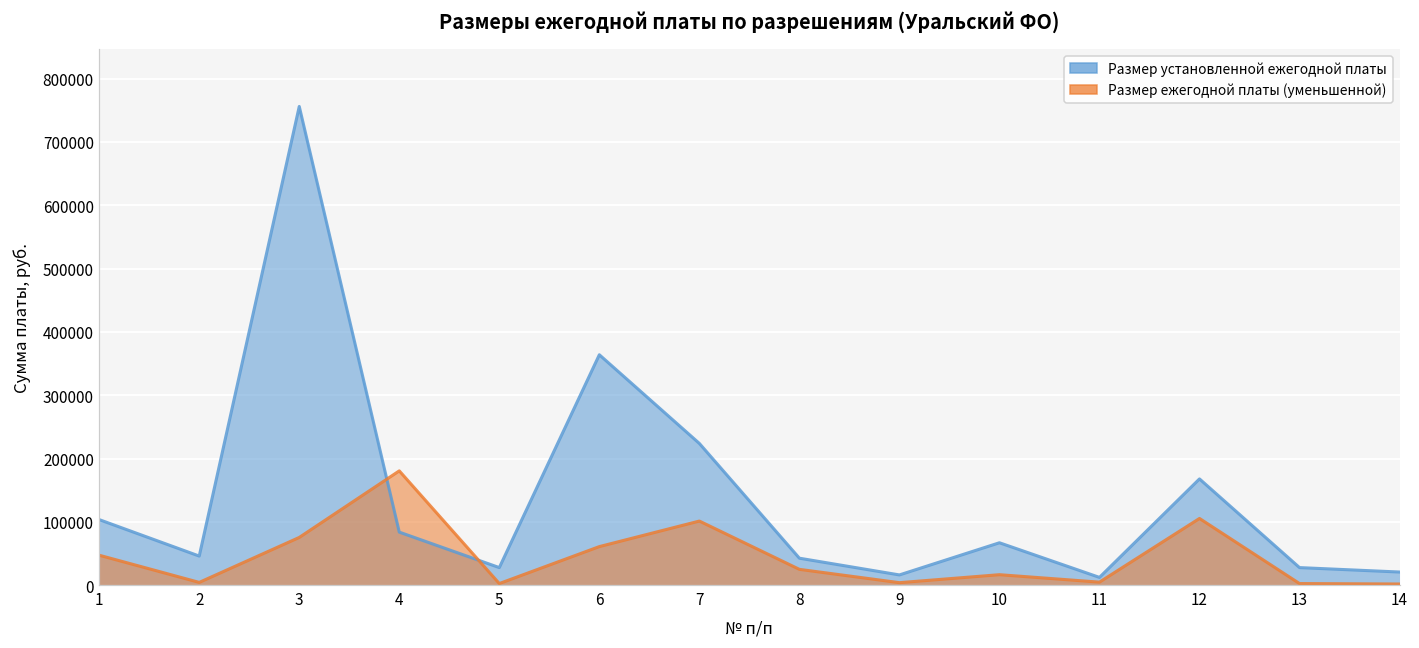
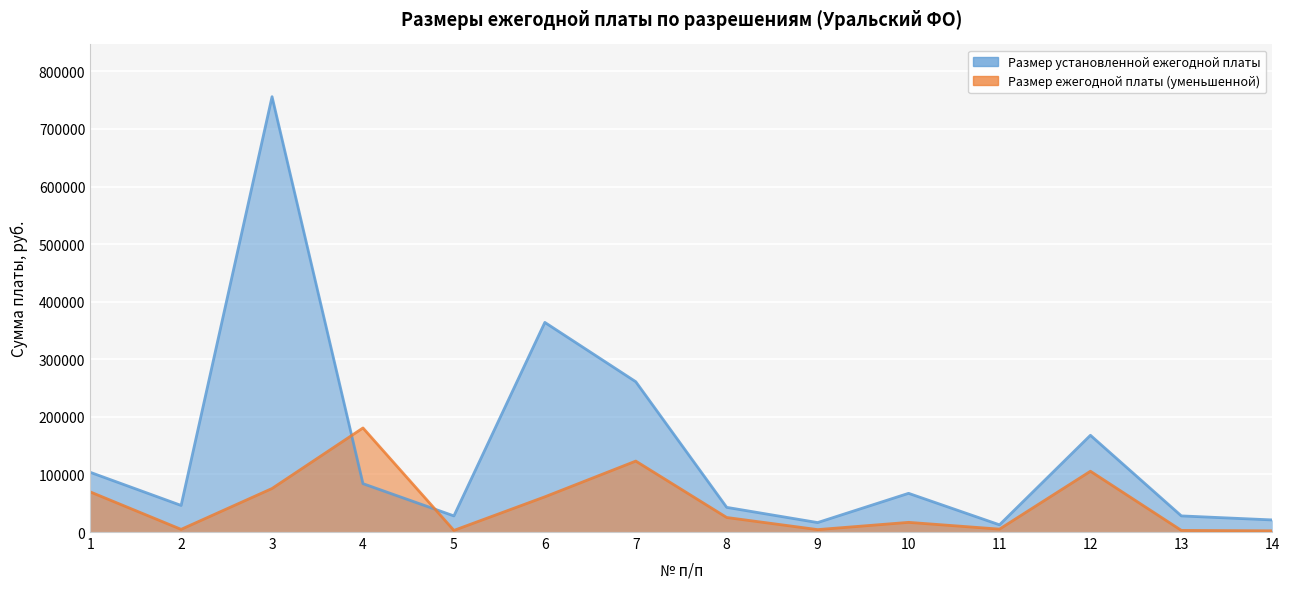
Размер ежегодной платы (уменьшенной), 1: 50000 -> 70000
Размер установленной ежегодной платы, 7: 220000 -> 260000
Размер ежегодной платы (уменьшенной), 7: 100000 -> 120000
